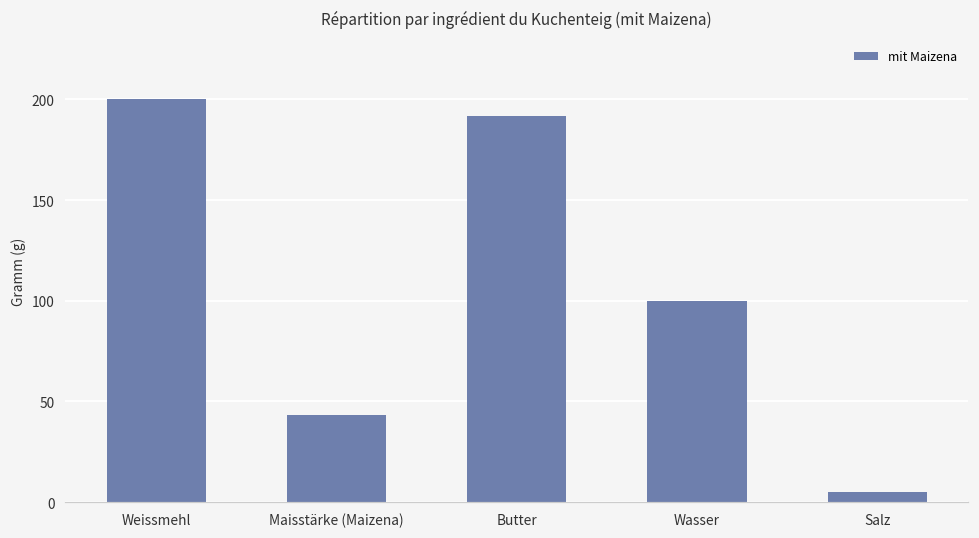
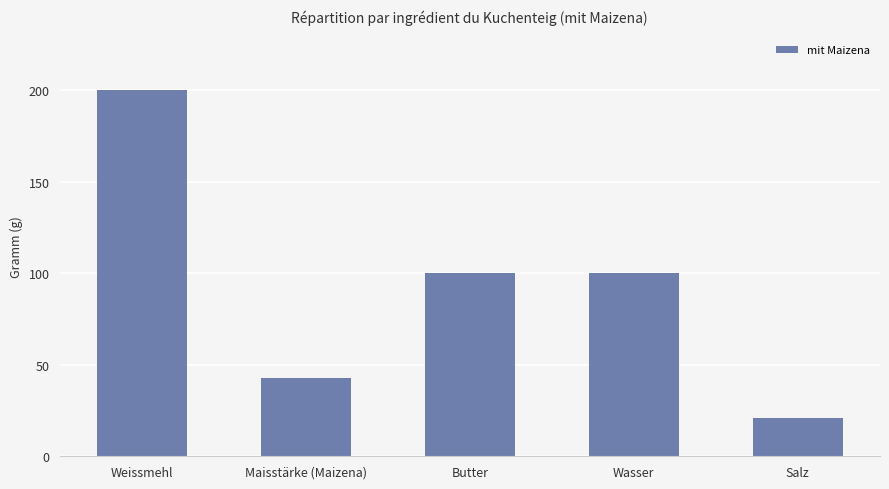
Butter: 192 -> 100
Salz: 5 -> 21
